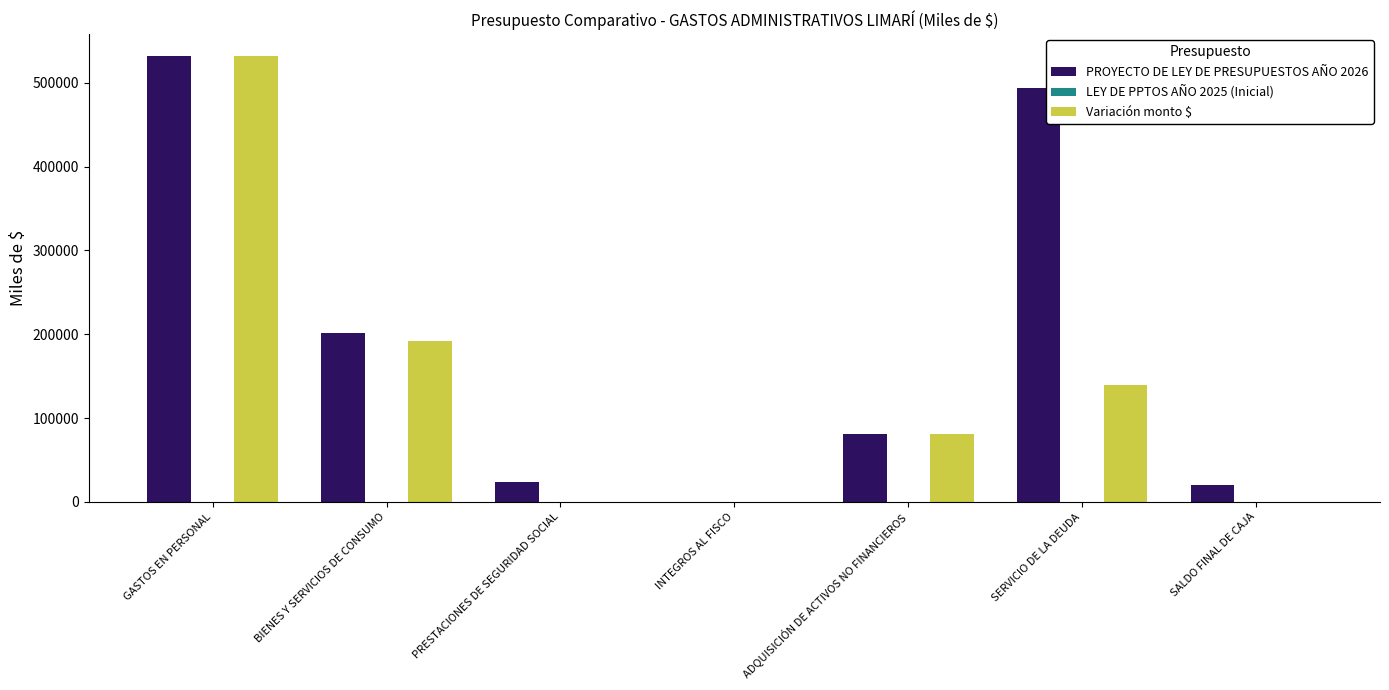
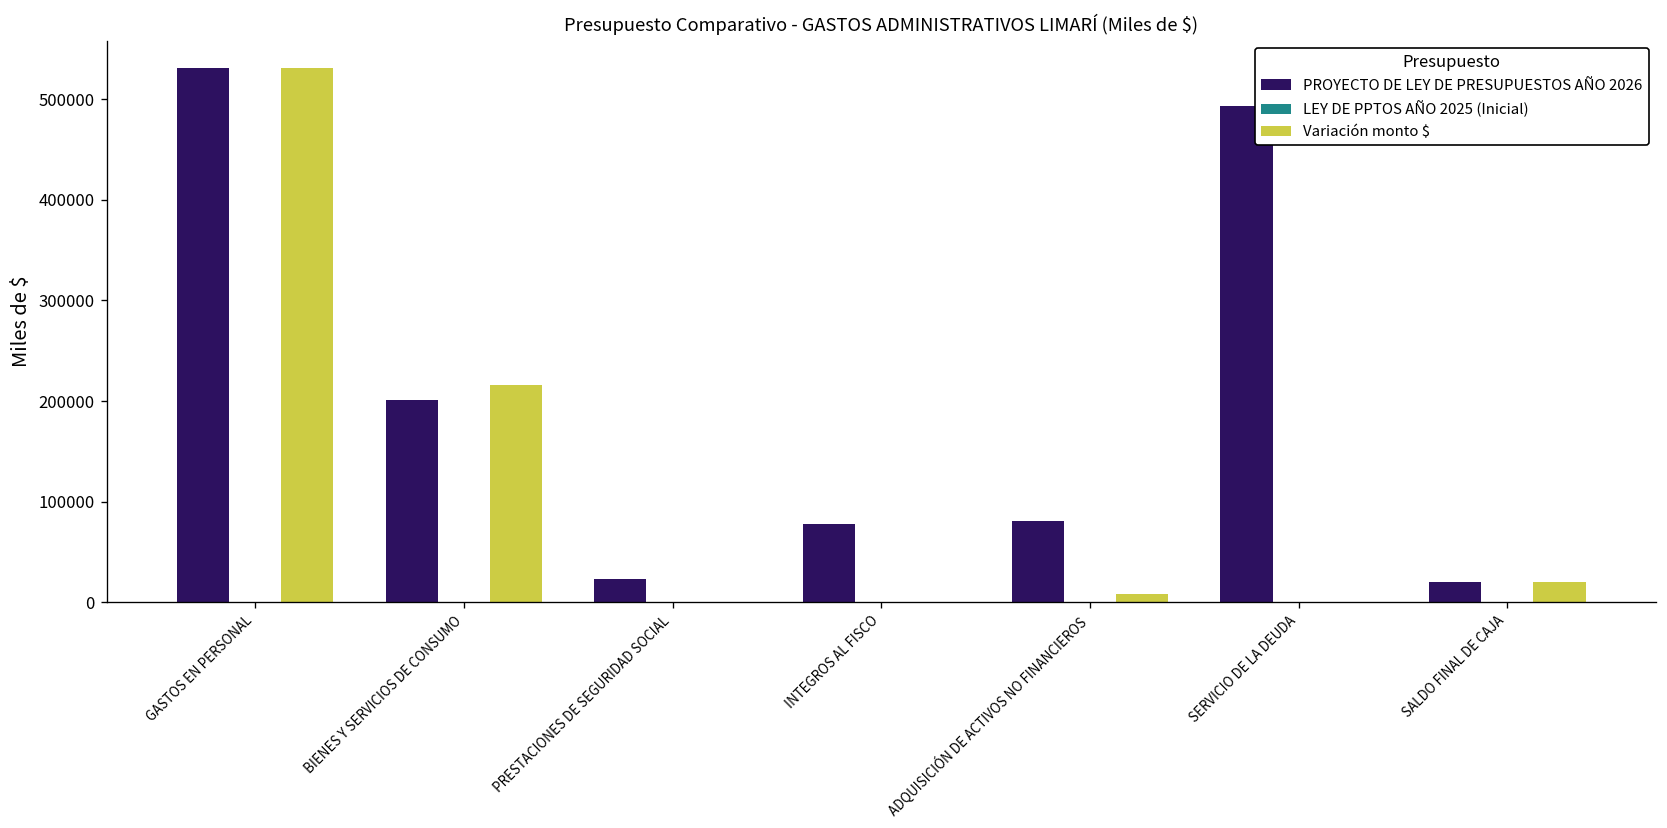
Variación monto $, BIENES Y SERVICIOS DE CONSUMO: 190000 -> 220000
PROYECTO DE LEY DE PRESUPUESTOS AÑO 2026, INTEGROS AL FISCO: 0 -> 80000
Variación monto $, ADQUISICIÓN DE ACTIVOS NO FINANCIEROS: 80000 -> 10000
Variación monto $, SERVICIO DE LA DEUDA: 140000 -> 0
Variación monto $, SALDO FINAL DE CAJA: 0 -> 20000
